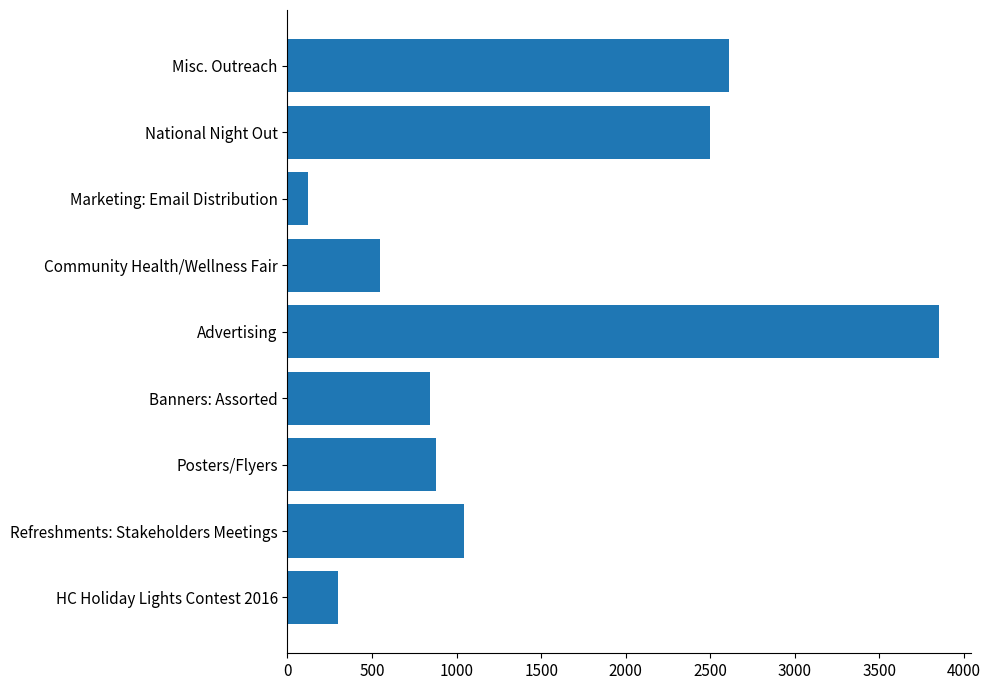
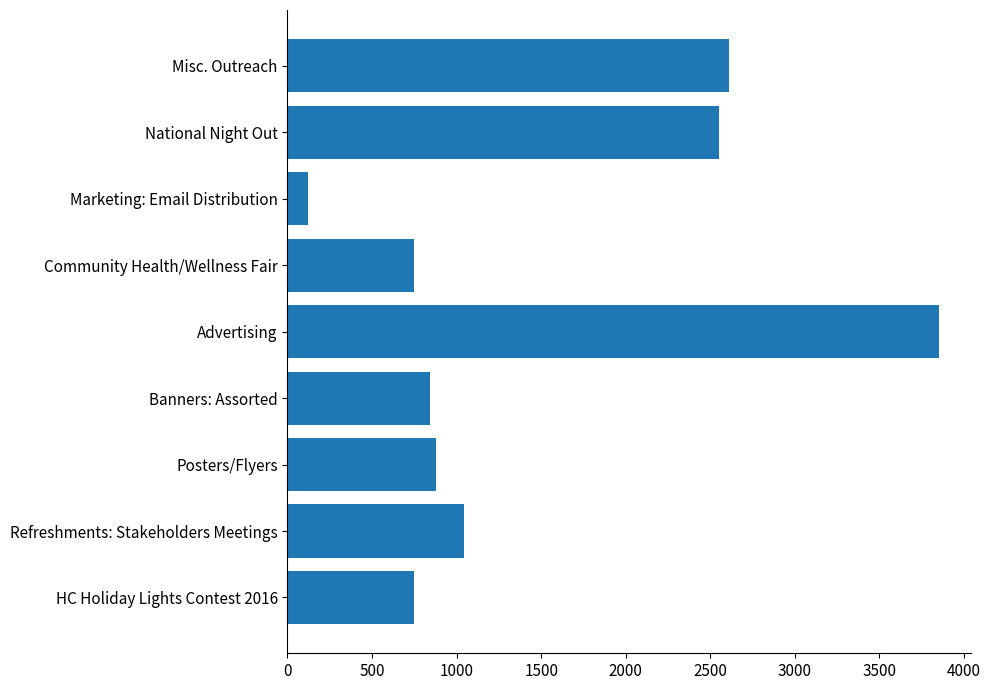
National Night Out: 2500 -> 2550
Community Health/Wellness Fair: 550 -> 750
HC Holiday Lights Contest 2016: 300 -> 750
